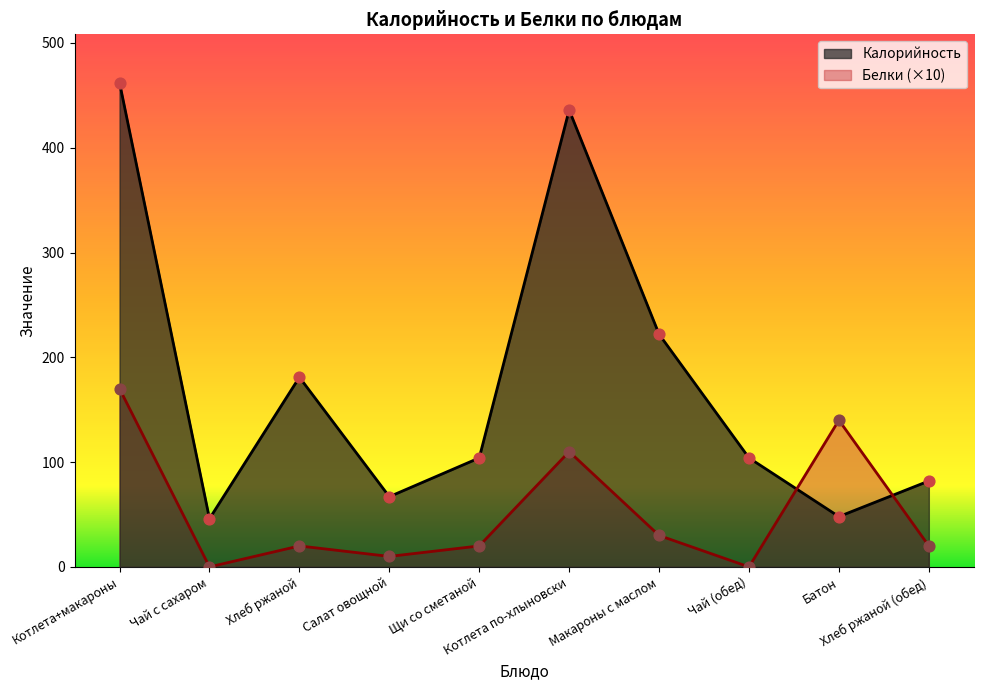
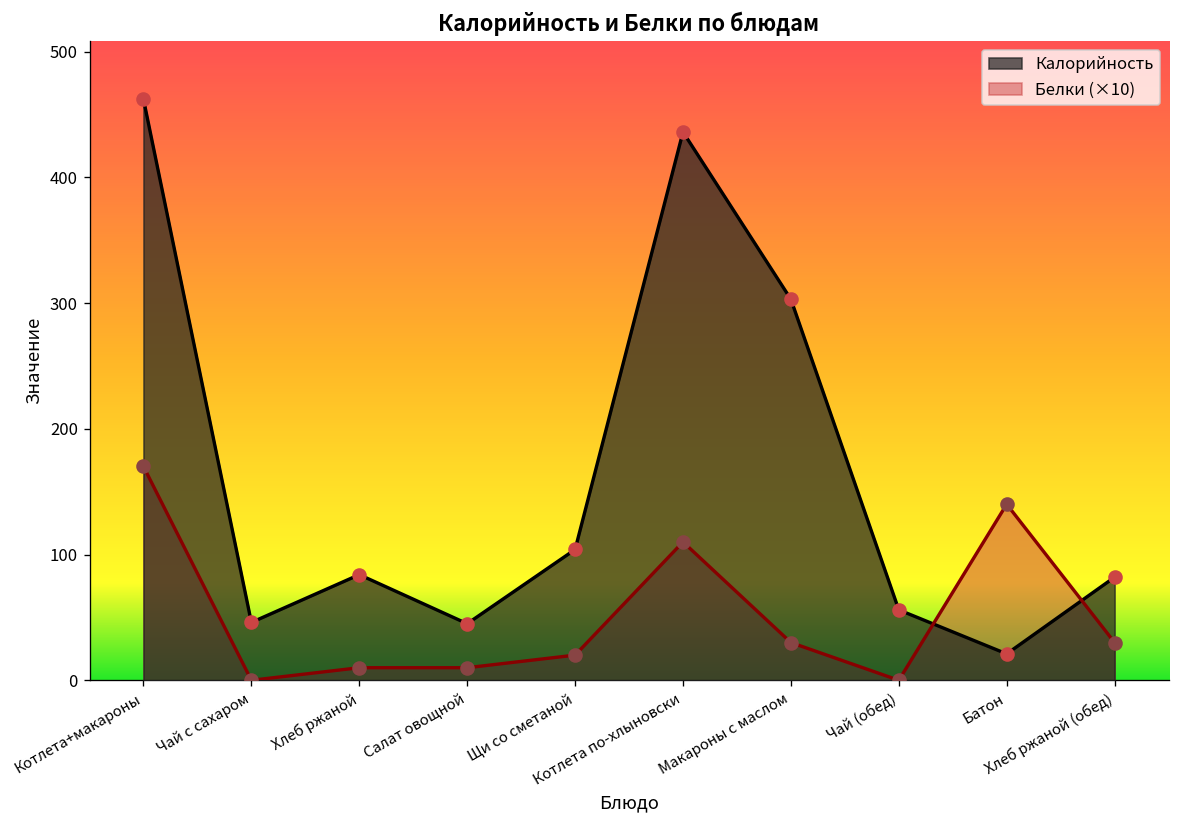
Калорийность, Хлеб ржаной: 181 -> 84
Белки (×10), Хлеб ржаной: 20 -> 10
Калорийность, Салат овощной: 67 -> 45
Калорийность, Макароны с маслом: 222 -> 303
Калорийность, Чай (обед): 104 -> 56
Калорийность, Батон: 48 -> 21
Белки (×10), Хлеб ржаной (обед): 20 -> 30
